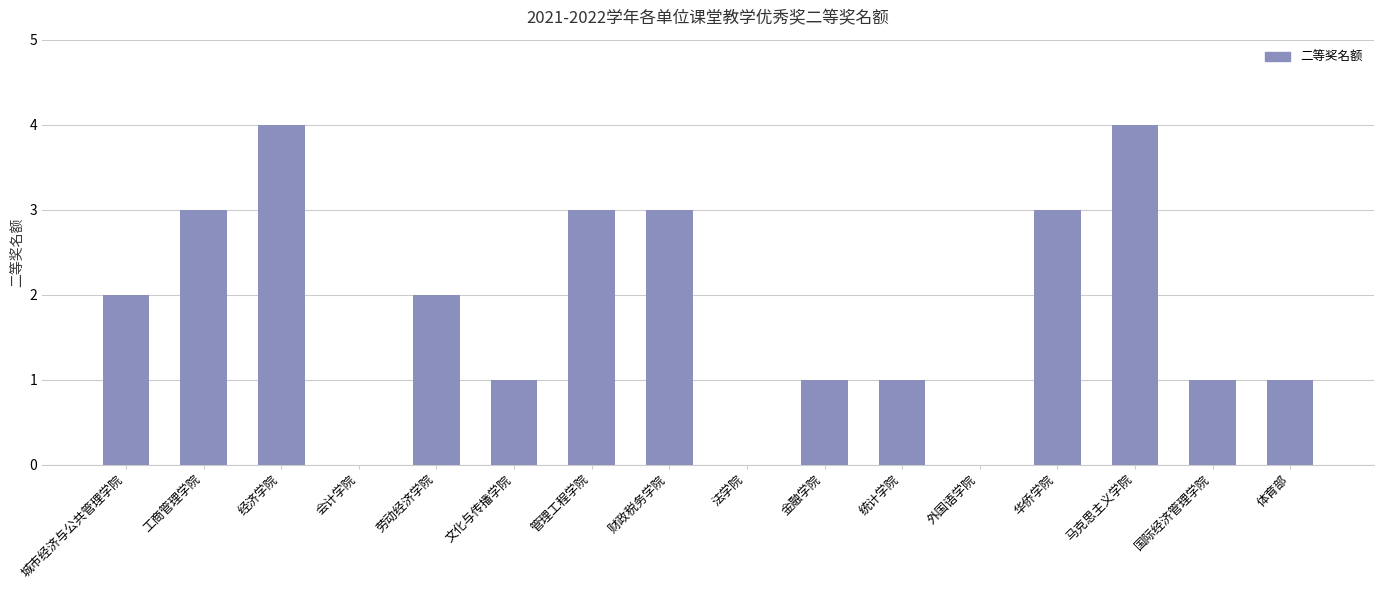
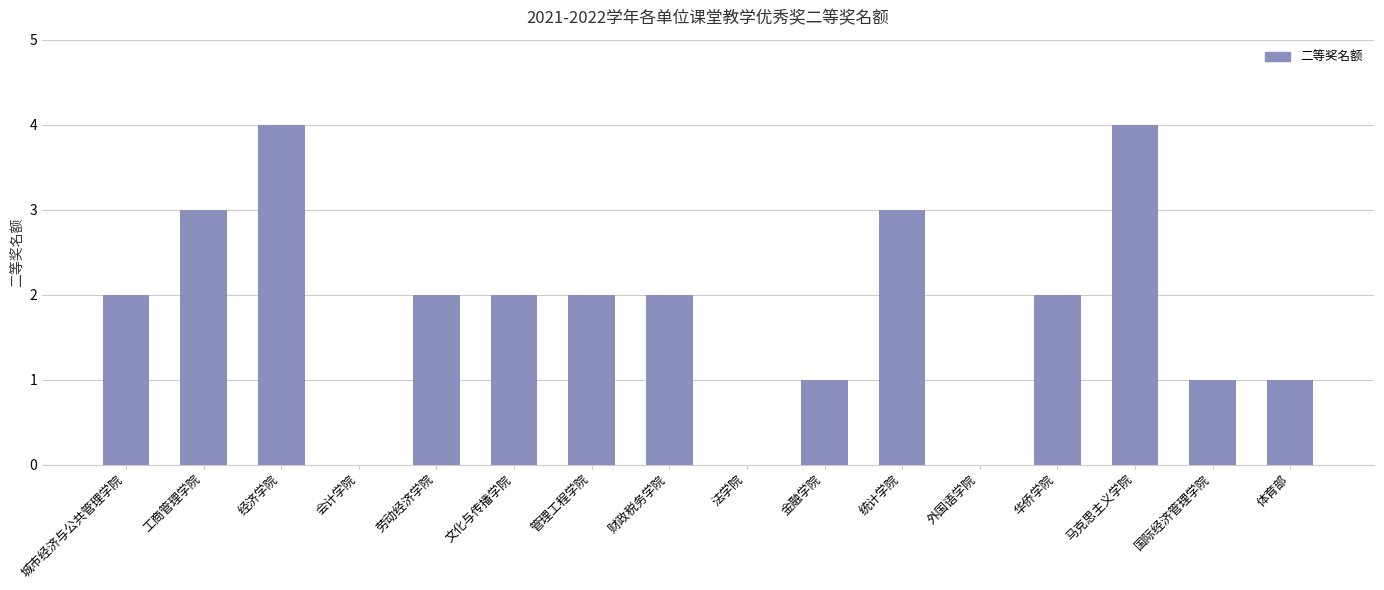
文化与传播学院: 1 -> 2
管理工程学院: 3 -> 2
财政税务学院: 3 -> 2
统计学院: 1 -> 3
华侨学院: 3 -> 2
